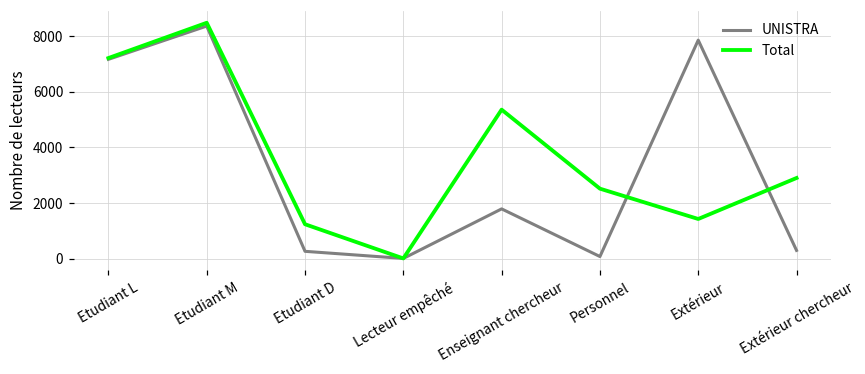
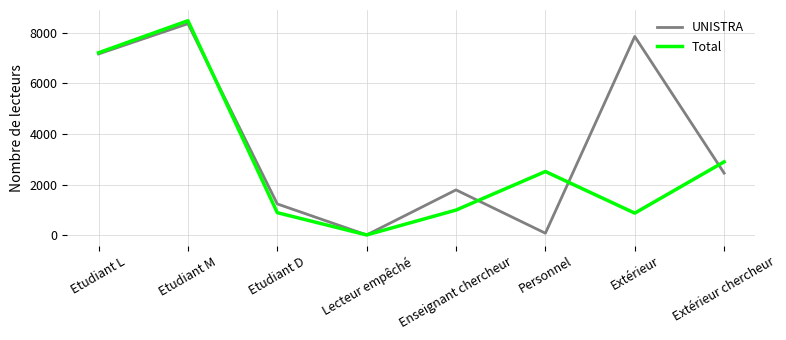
UNISTRA, Etudiant D: 300 -> 1200
Total, Etudiant D: 1200 -> 900
Total, Enseignant chercheur: 5400 -> 1000
Total, Extérieur: 1400 -> 900
UNISTRA, Extérieur chercheur: 300 -> 2500
